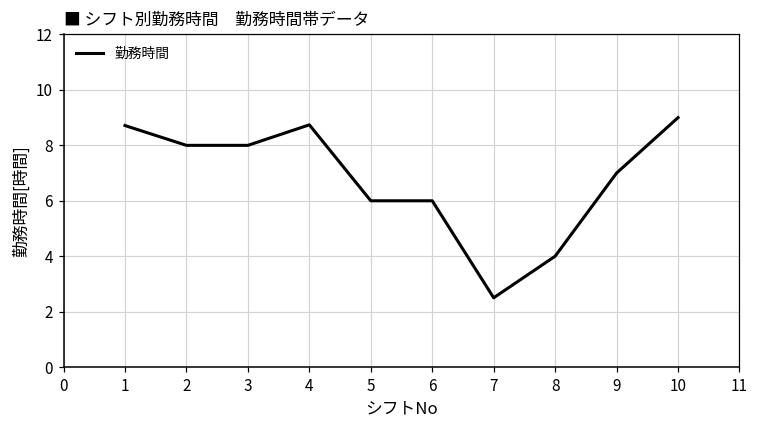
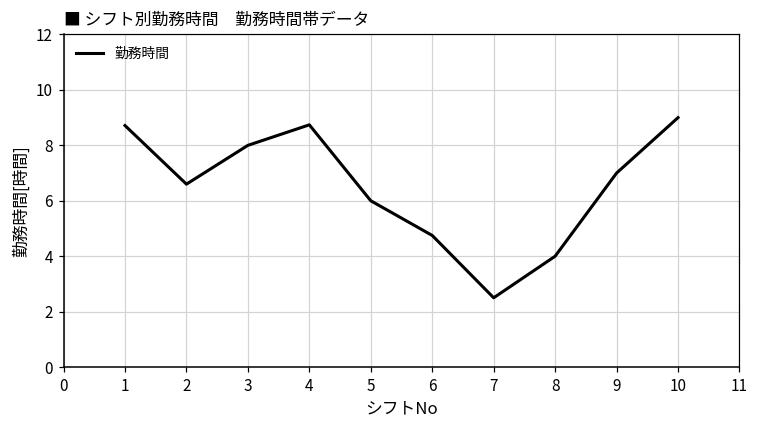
2: 8.0 -> 6.6
6: 6.0 -> 4.7
